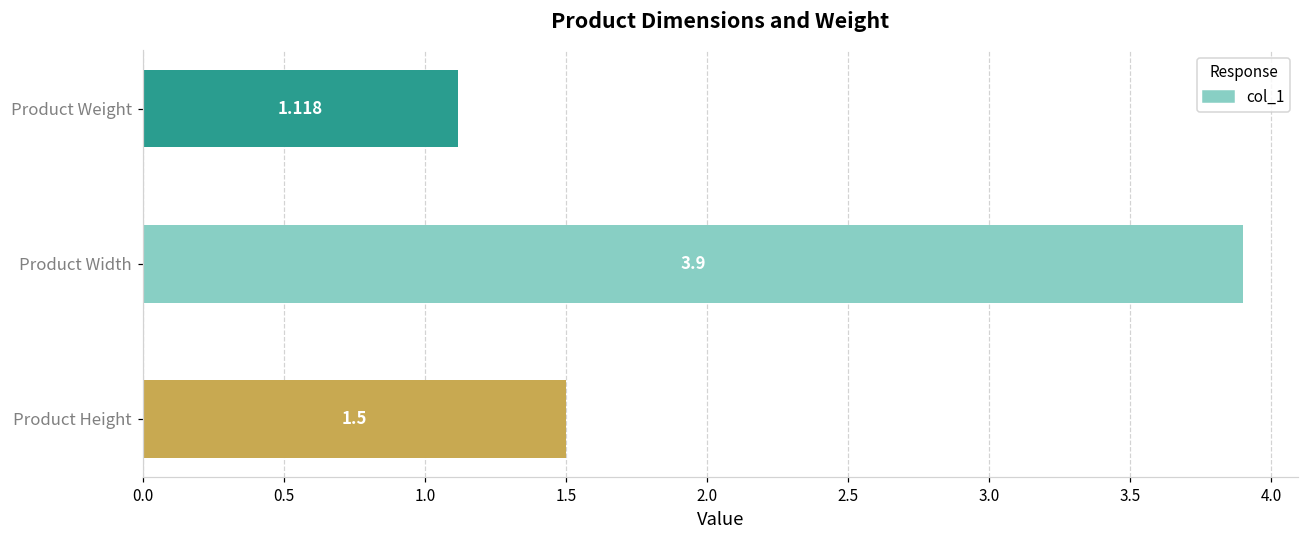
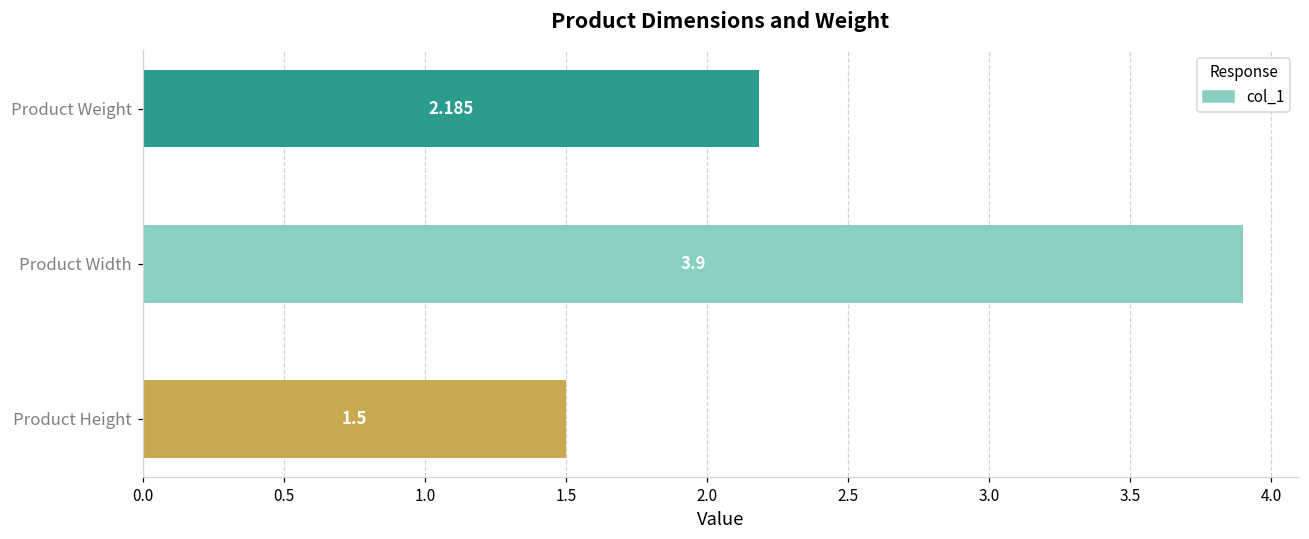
Product Weight: 1.118 -> 2.185
